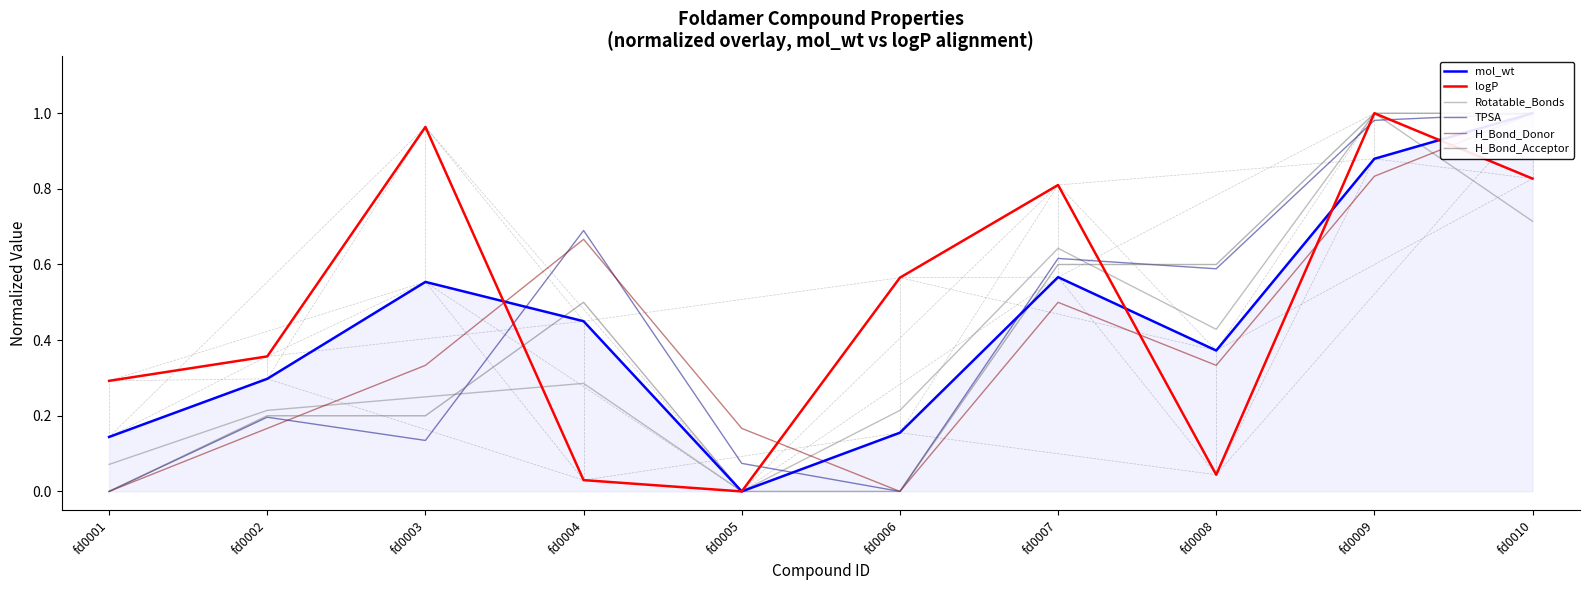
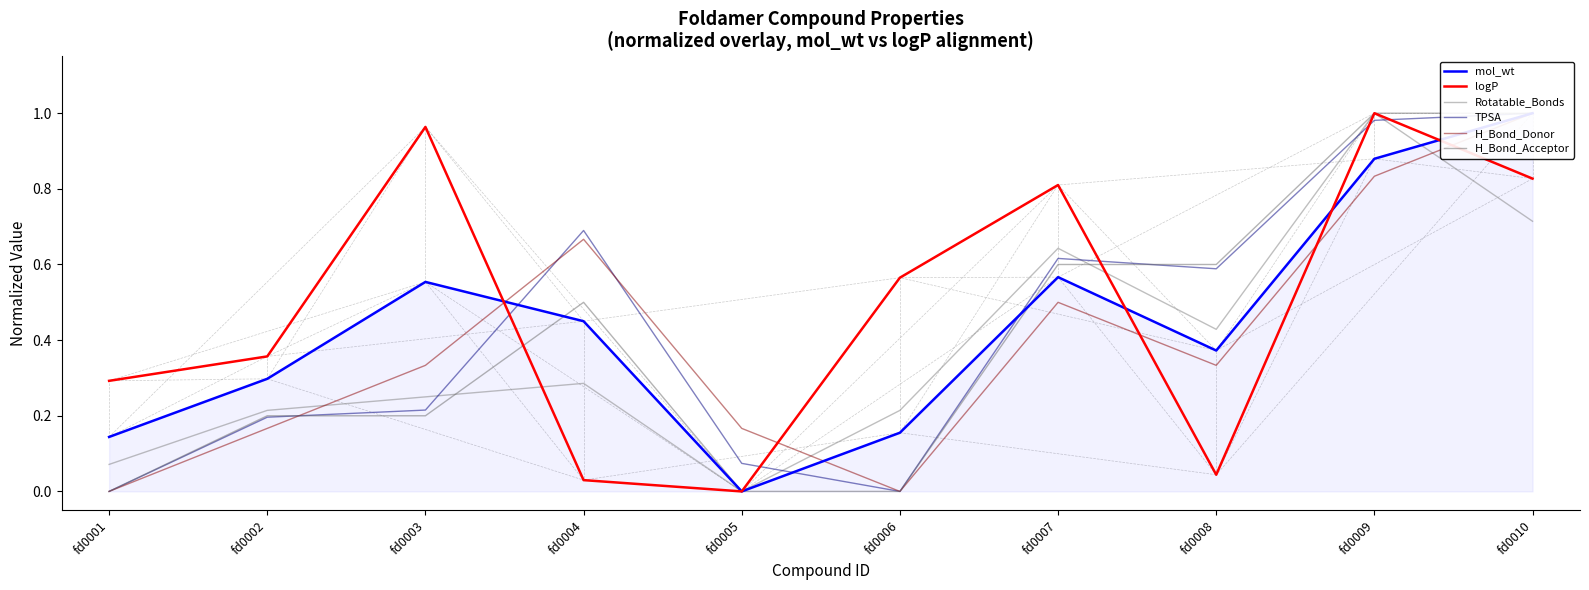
TPSA, fd0003: 0.13 -> 0.22
